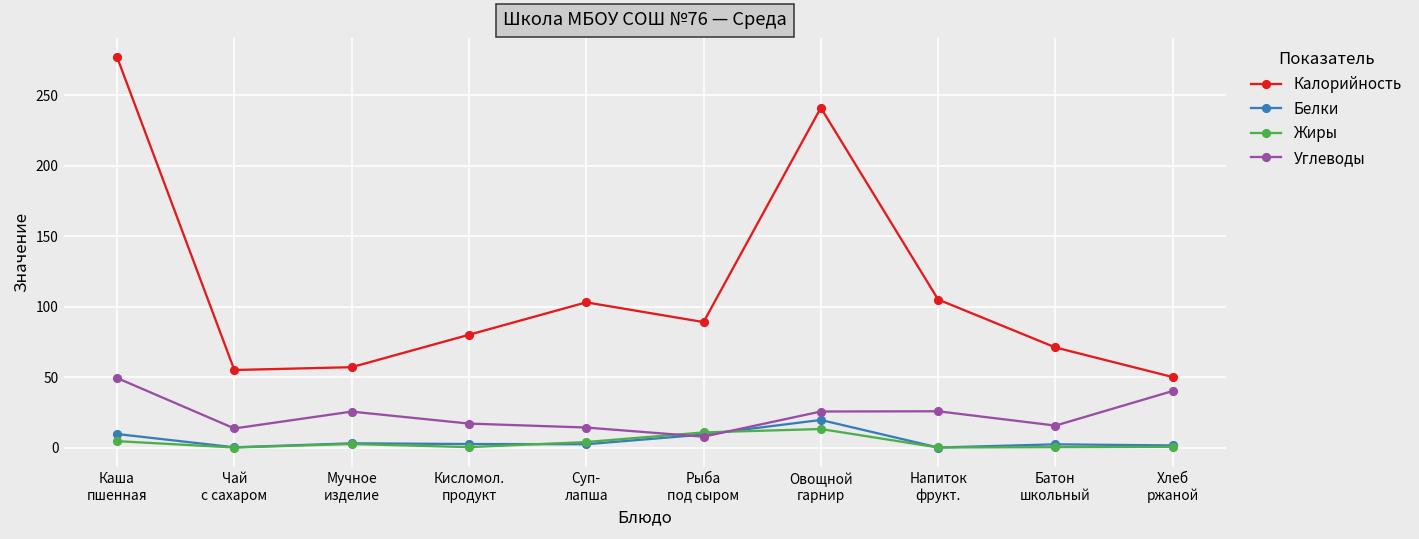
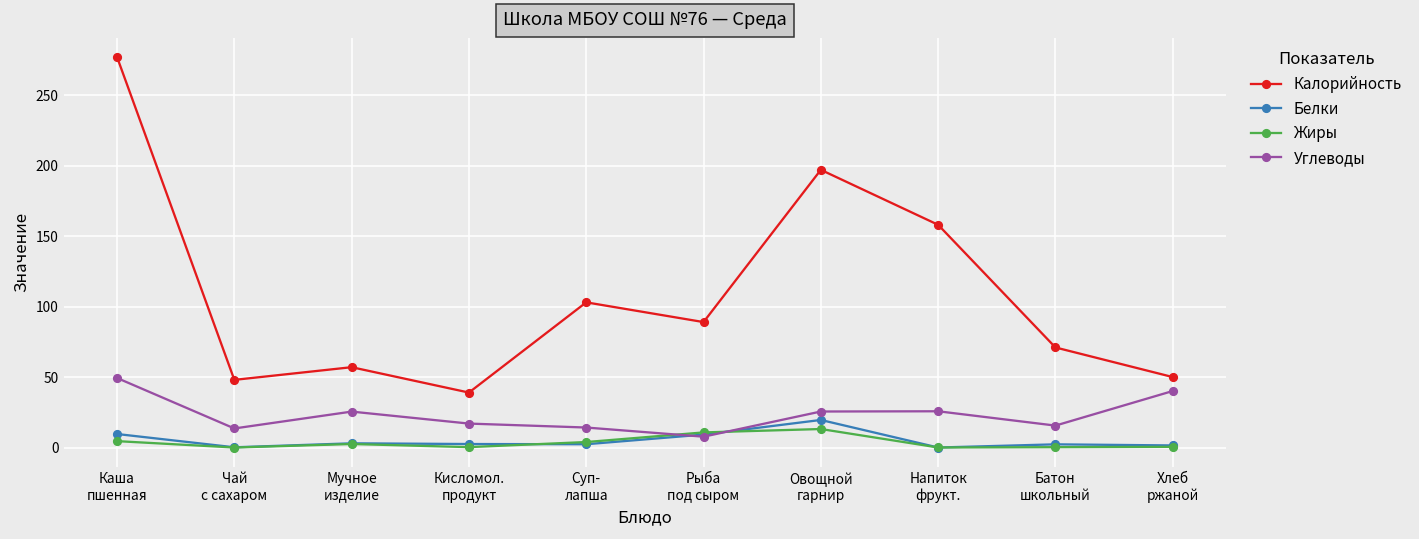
Калорийность, Чай с сахаром: 55 -> 48
Калорийность, Кисломол. продукт: 80 -> 39
Калорийность, Овощной гарнир: 241 -> 197
Калорийность, Напиток фрукт.: 105 -> 158
